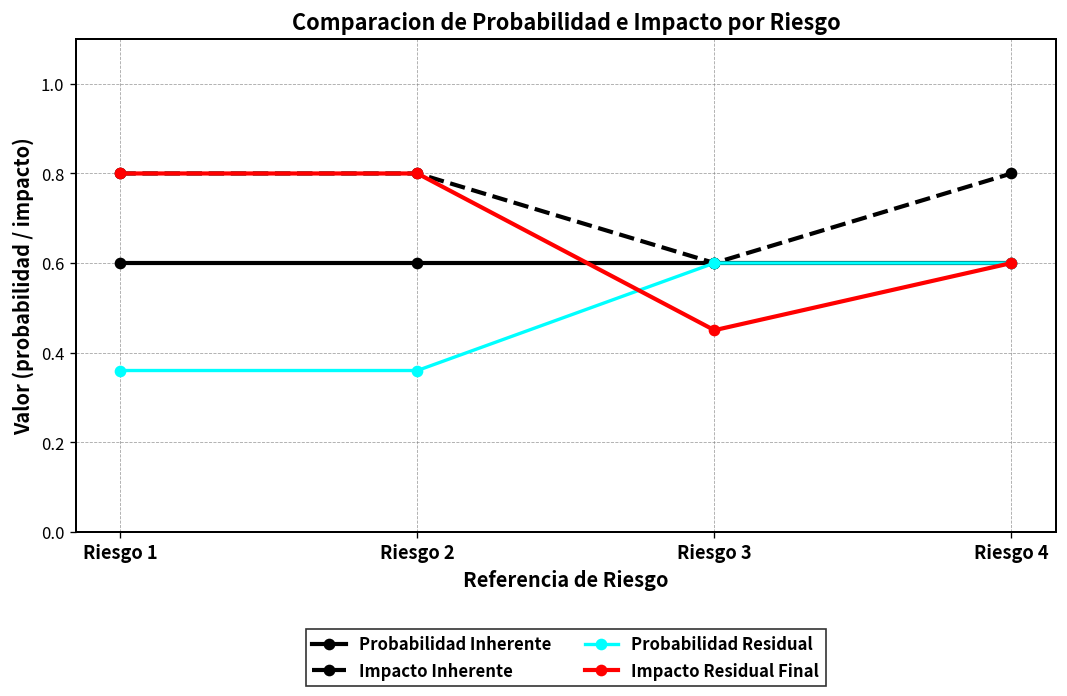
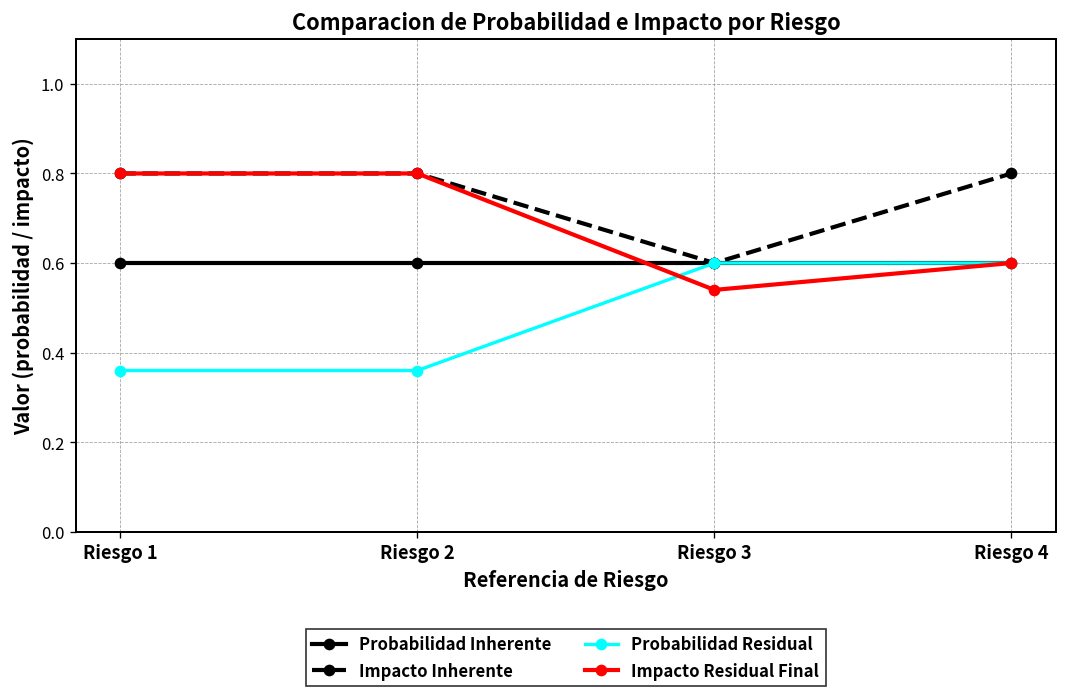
Impacto Residual Final, Riesgo 3: 0.45 -> 0.54
